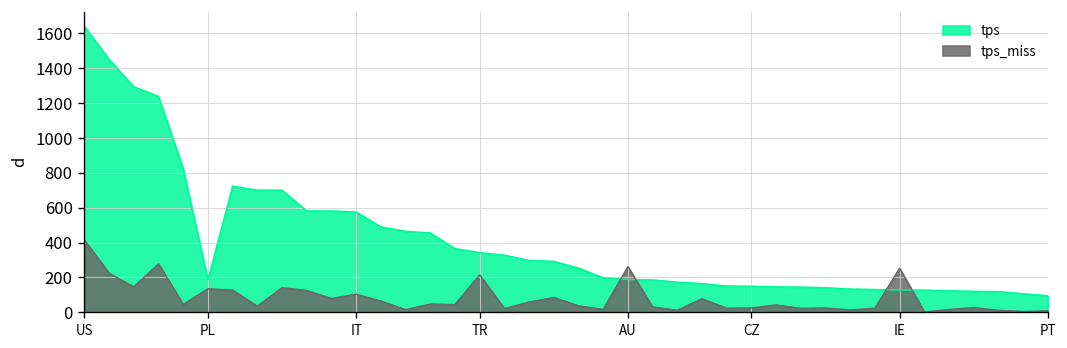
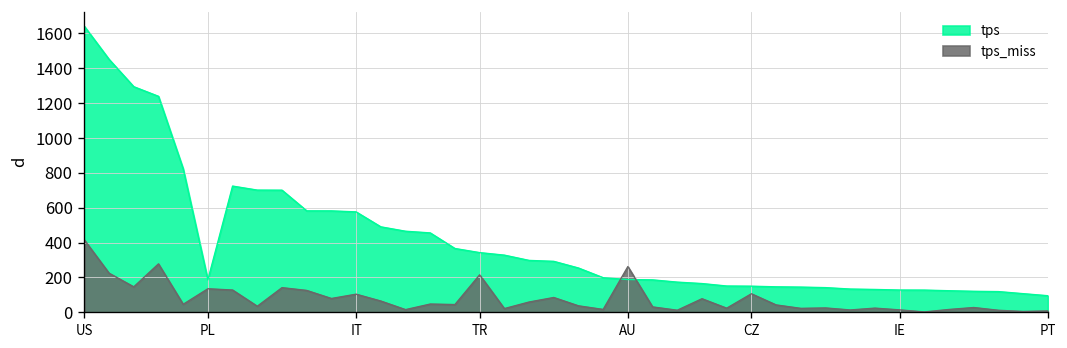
tps_miss, CZ: 20 -> 110
tps_miss, IE: 250 -> 10
